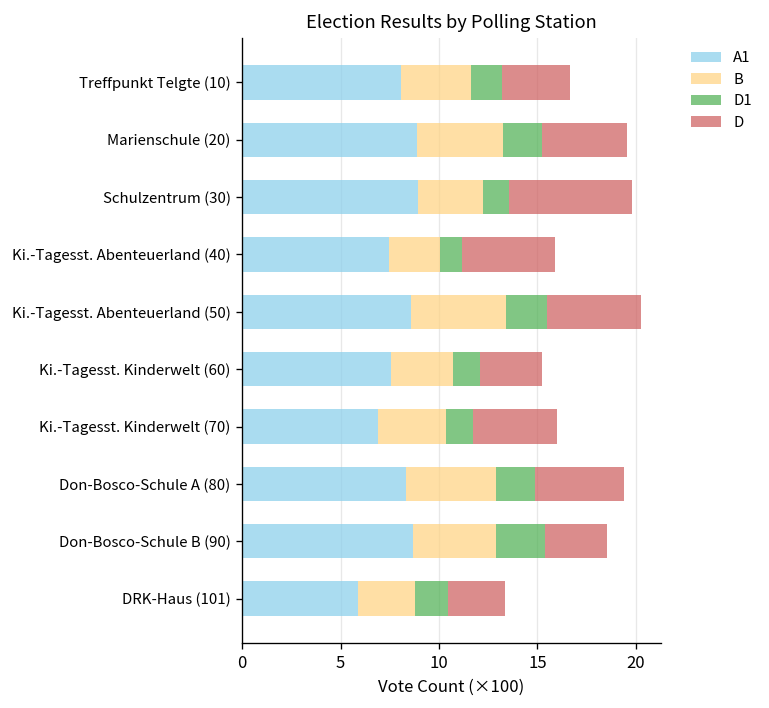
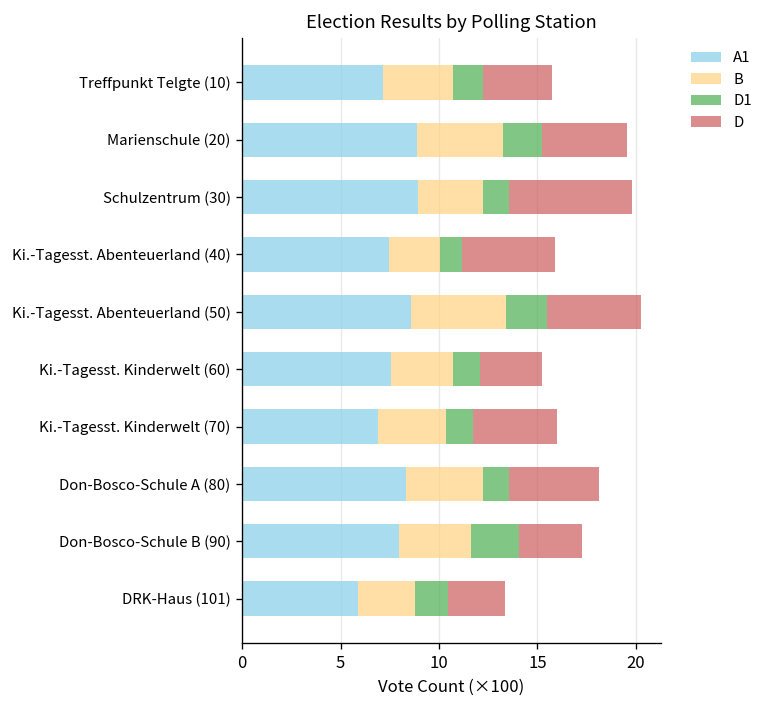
A1, Treffpunkt Telgte (10): 8.1 -> 7.2
B, Don-Bosco-Schule A (80): 4.6 -> 3.9
D1, Don-Bosco-Schule A (80): 1.9 -> 1.3
A1, Don-Bosco-Schule B (90): 8.7 -> 8.0
B, Don-Bosco-Schule B (90): 4.3 -> 3.7
